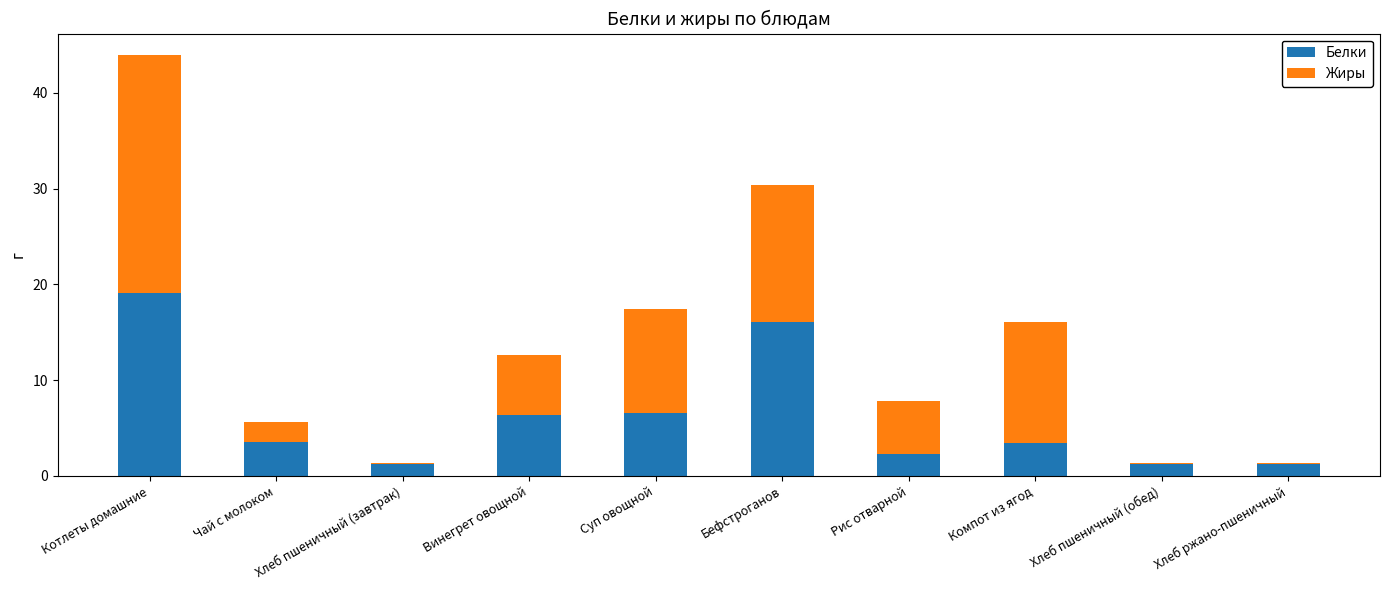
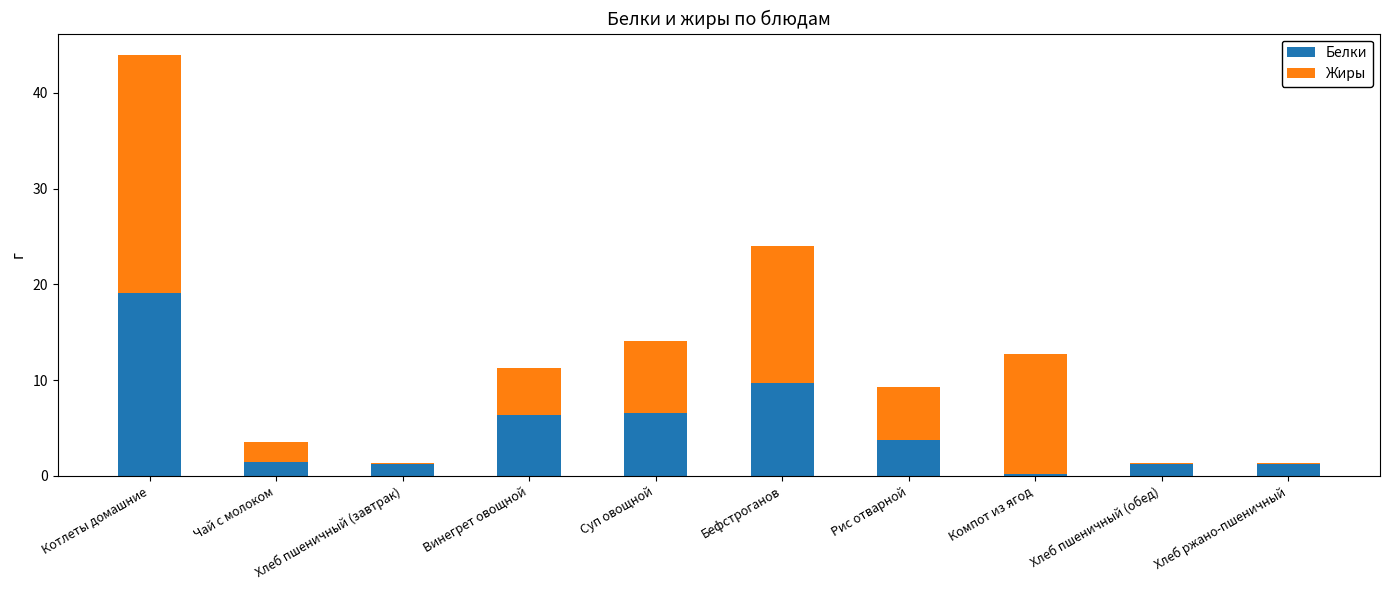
Белки, Чай с молоком: 4 -> 1
Жиры, Винегрет овощной: 6 -> 5
Жиры, Суп овощной: 11 -> 8
Белки, Бефстроганов: 16 -> 10
Белки, Рис отварной: 2 -> 4
Белки, Компот из ягод: 3 -> 0
